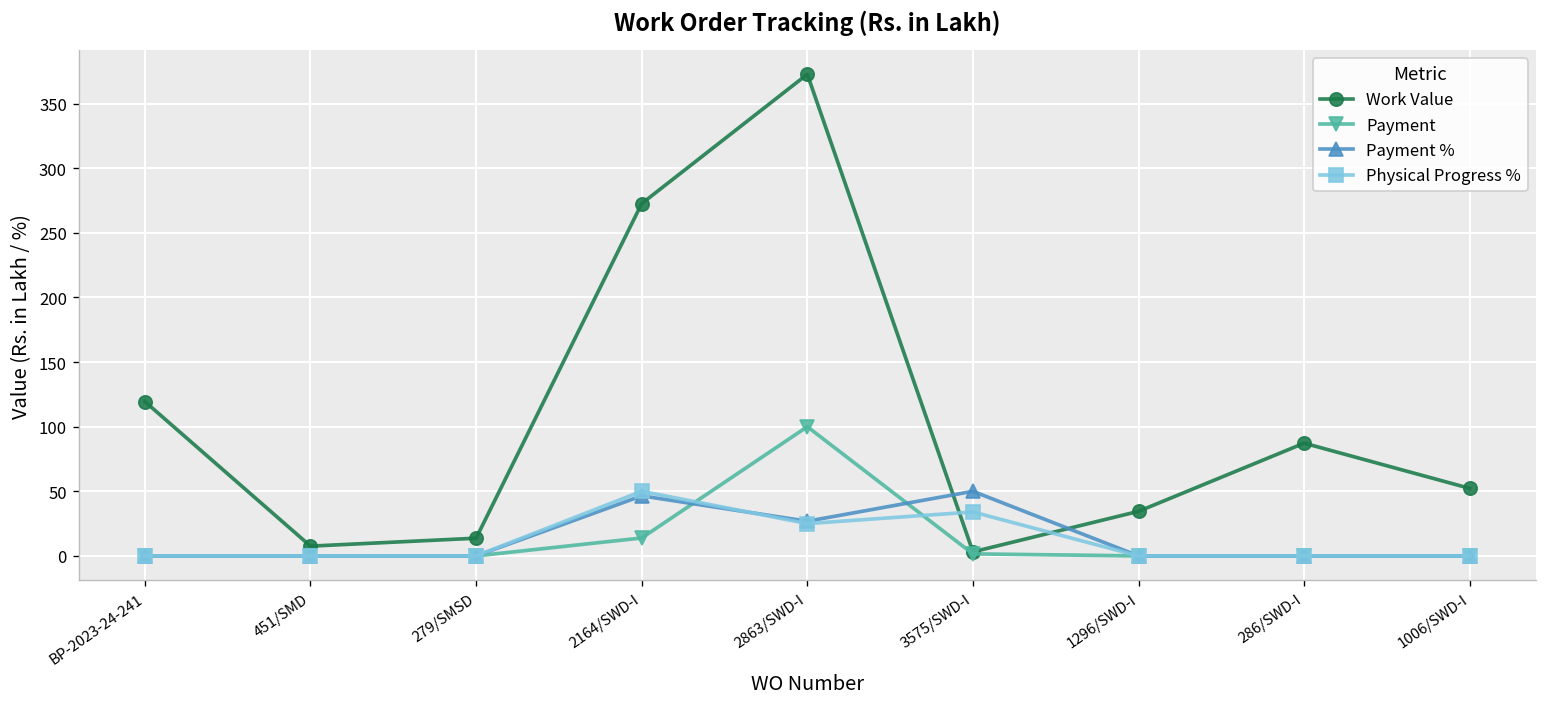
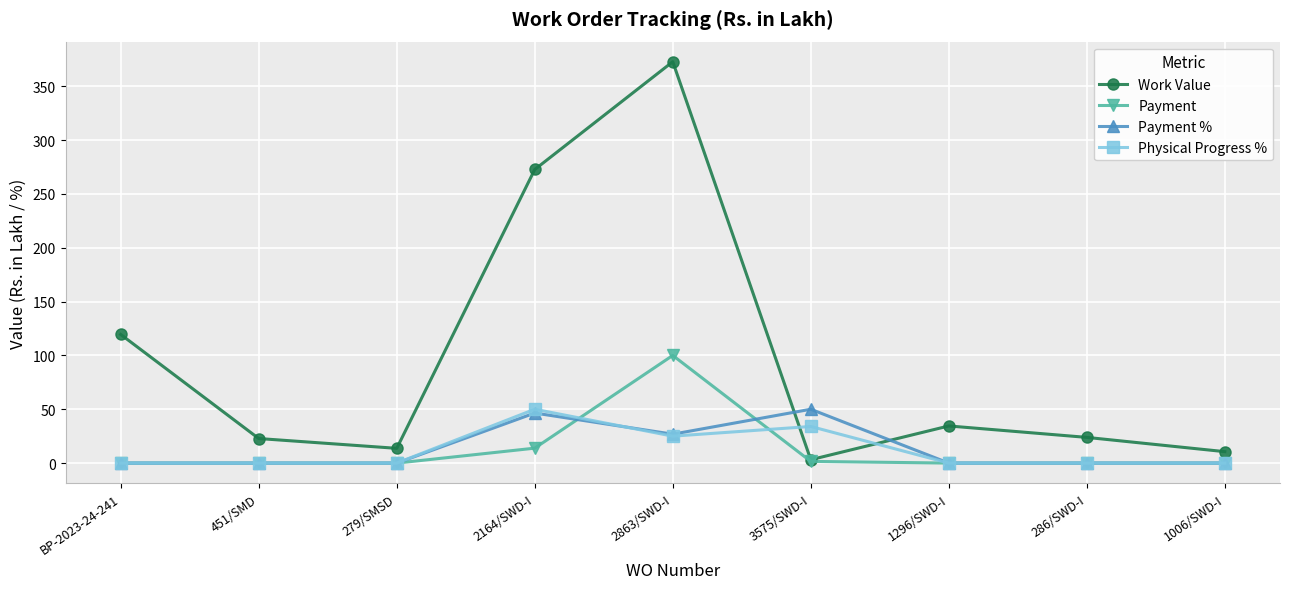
Work Value, 451/SMD: 8 -> 23
Work Value, 286/SWD-I: 87 -> 24
Work Value, 1006/SWD-I: 52 -> 11
